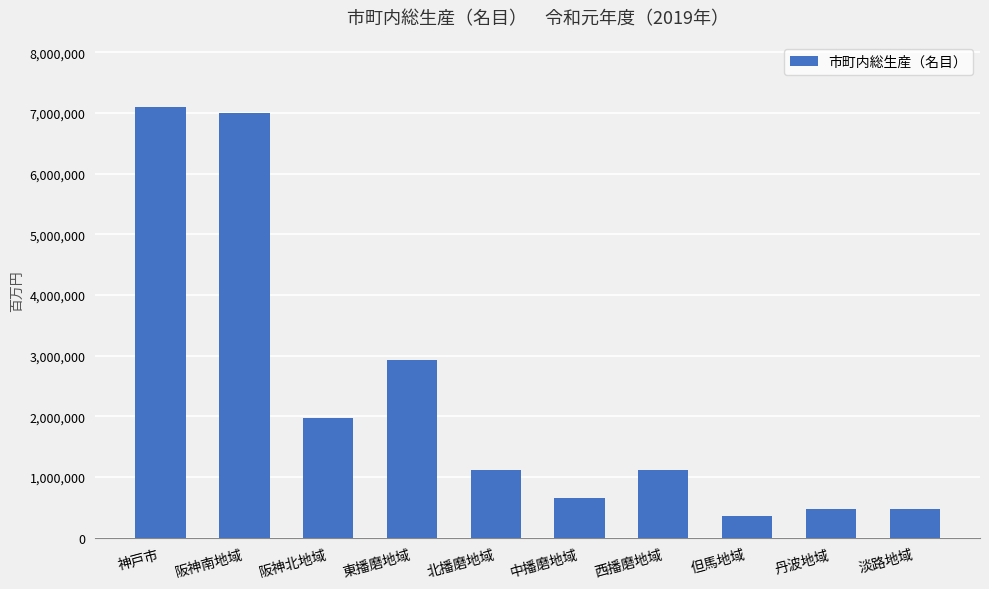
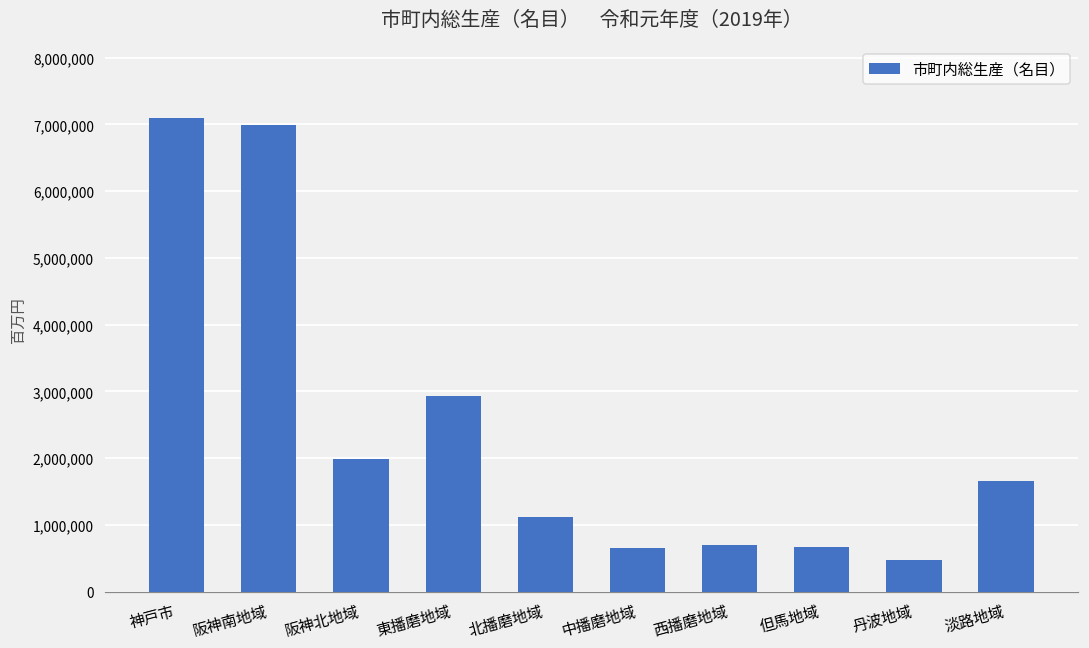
西播磨地域: 1,100,000 -> 700,000
但馬地域: 400,000 -> 700,000
淡路地域: 500,000 -> 1,700,000
